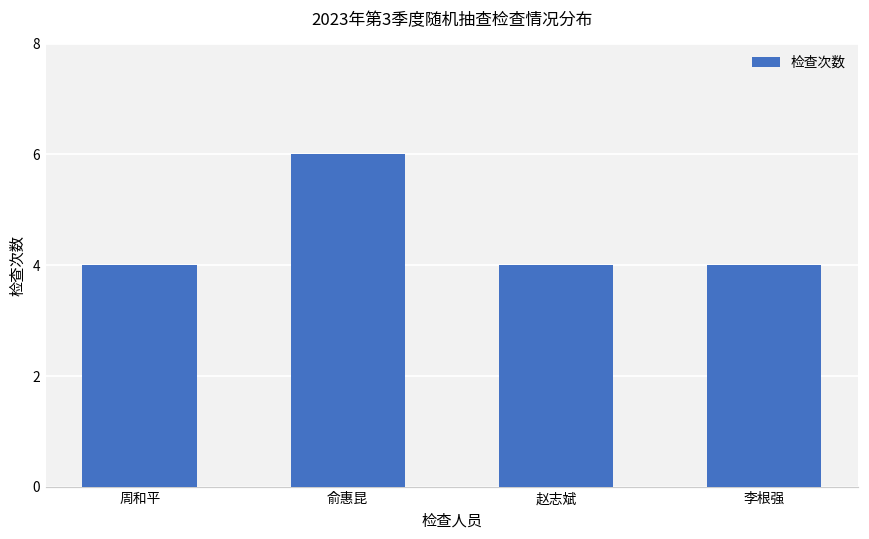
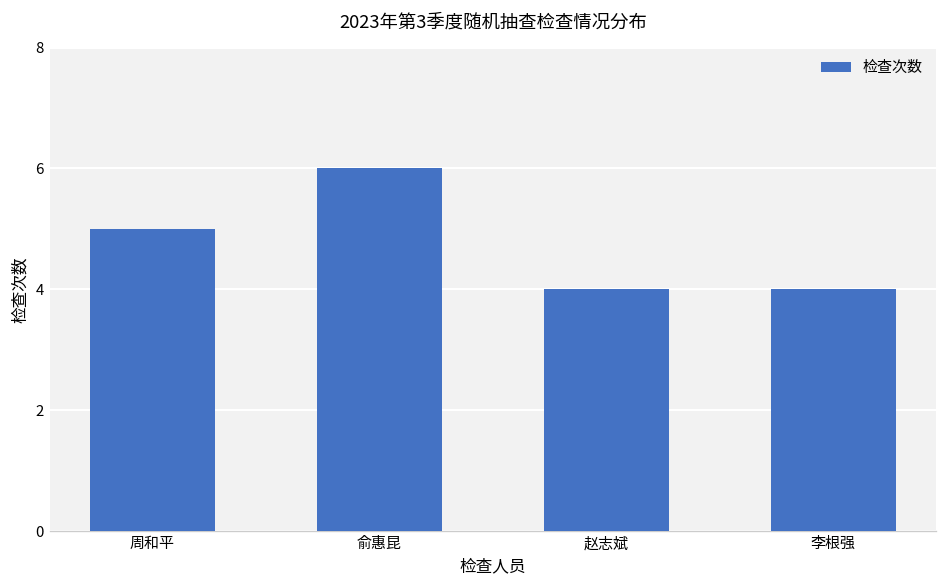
周和平: 4 -> 5
